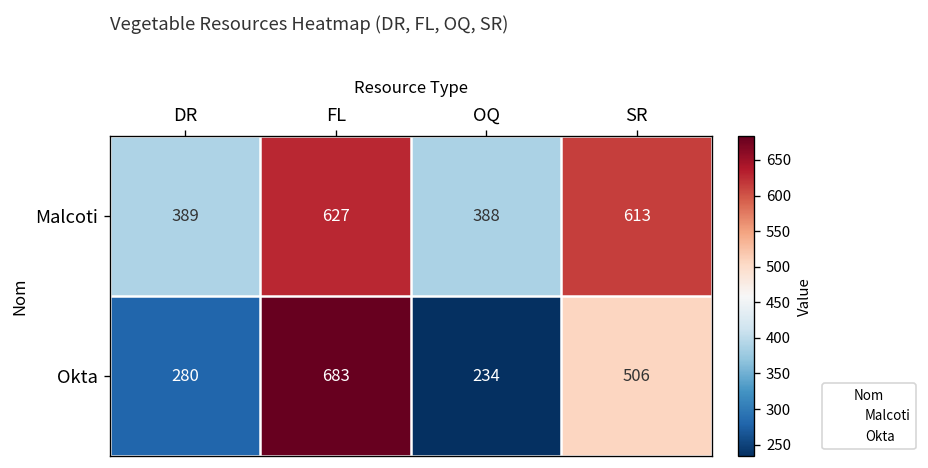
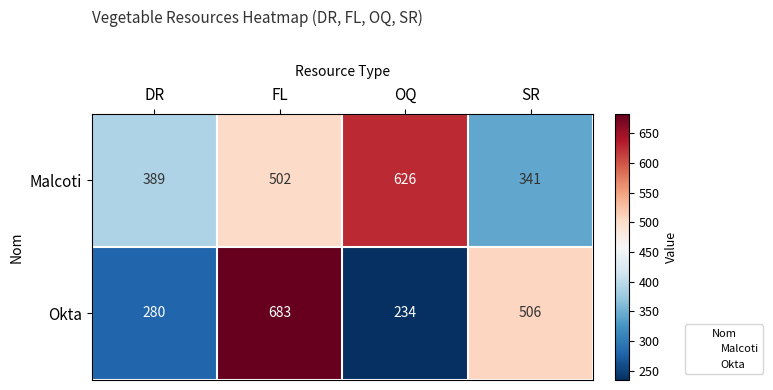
Malcoti, FL: 627 -> 502
Malcoti, OQ: 388 -> 626
Malcoti, SR: 613 -> 341
